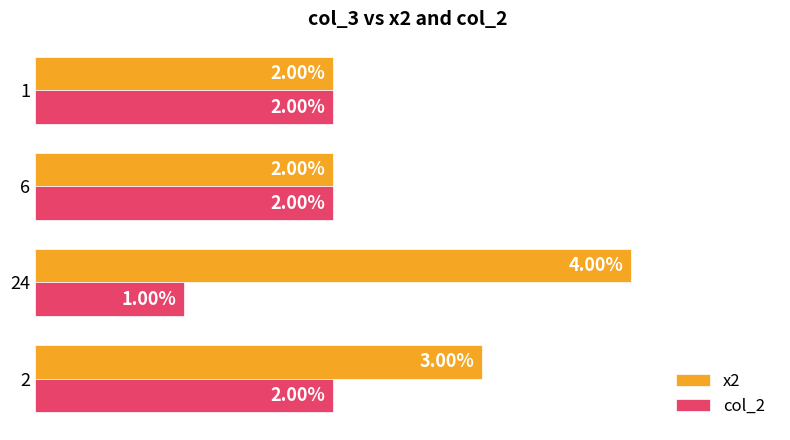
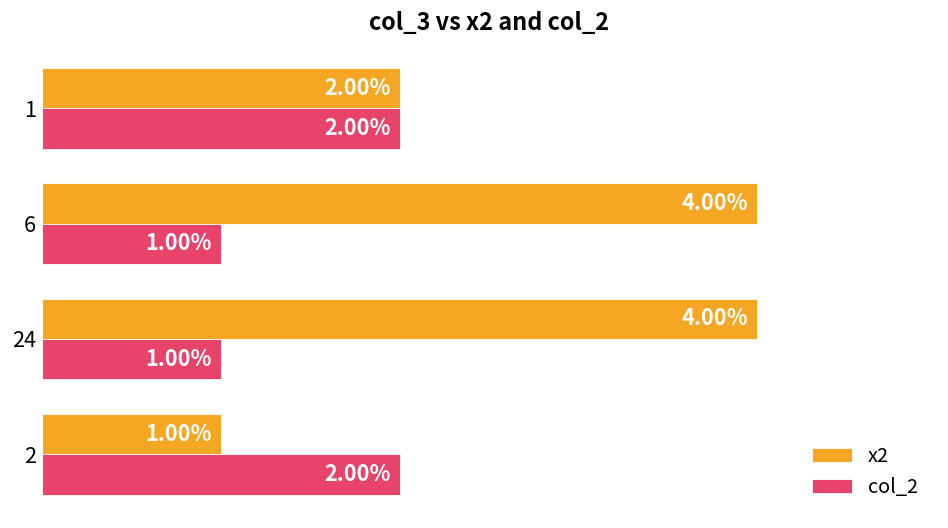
x2, 6: 2.00% -> 4.00%
col_2, 6: 2.00% -> 1.00%
x2, 2: 3.00% -> 1.00%
